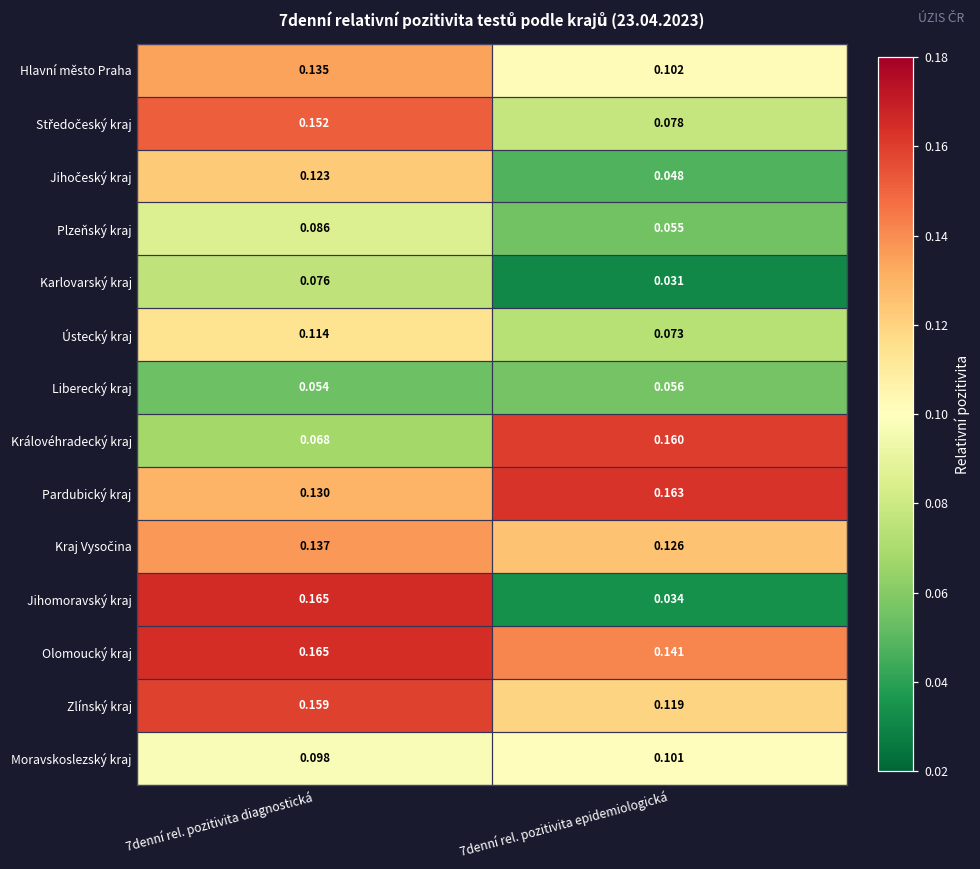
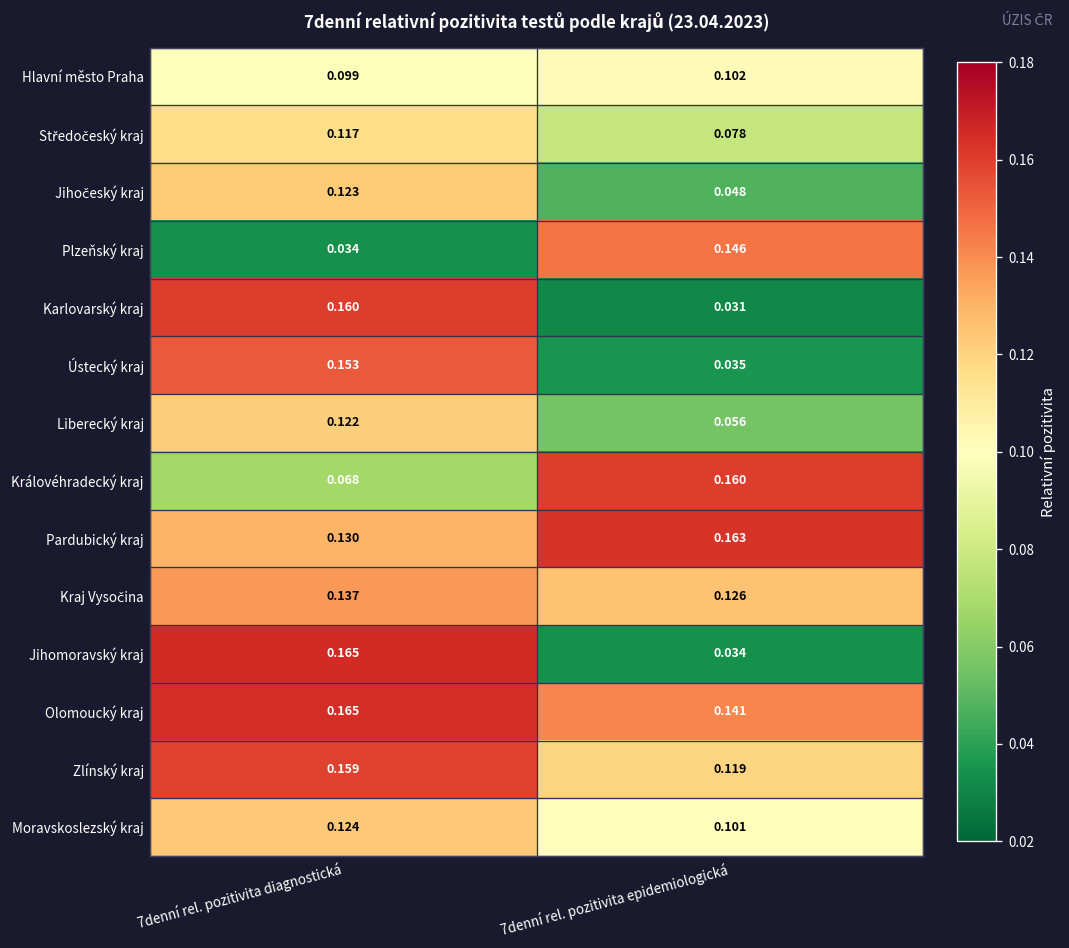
Hlavní město Praha, 7denní rel. pozitivita diagnostická: 0.135 -> 0.099
Středočeský kraj, 7denní rel. pozitivita diagnostická: 0.152 -> 0.117
Plzeňský kraj, 7denní rel. pozitivita diagnostická: 0.086 -> 0.034
Plzeňský kraj, 7denní rel. pozitivita epidemiologická: 0.055 -> 0.146
Karlovarský kraj, 7denní rel. pozitivita diagnostická: 0.076 -> 0.160
Ústecký kraj, 7denní rel. pozitivita diagnostická: 0.114 -> 0.153
Ústecký kraj, 7denní rel. pozitivita epidemiologická: 0.073 -> 0.035
Liberecký kraj, 7denní rel. pozitivita diagnostická: 0.054 -> 0.122
Moravskoslezský kraj, 7denní rel. pozitivita diagnostická: 0.098 -> 0.124
